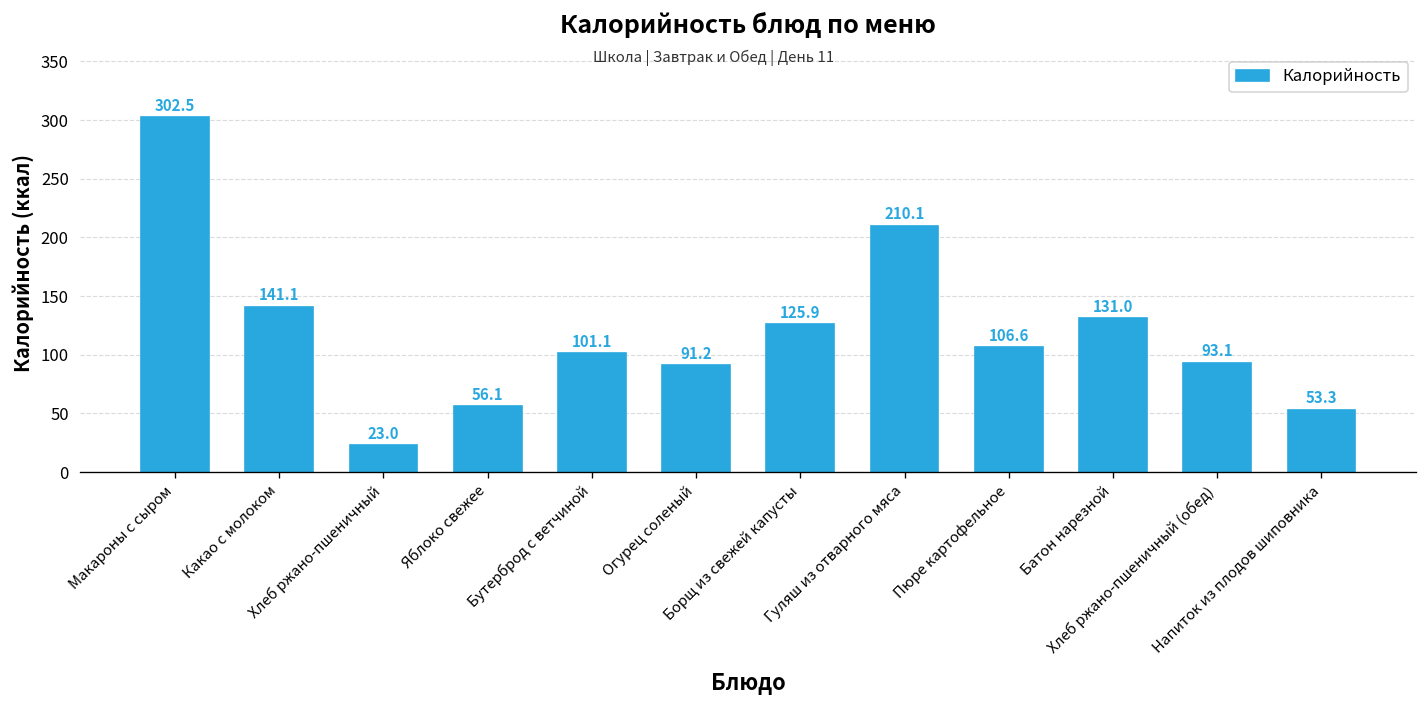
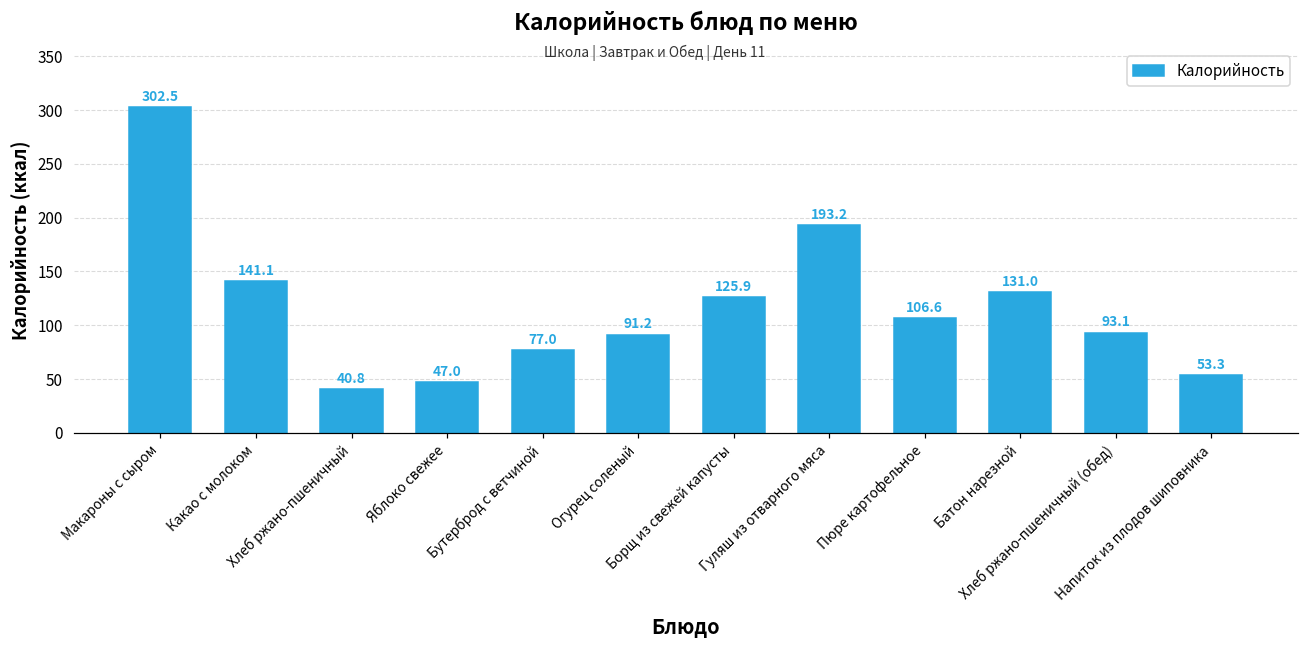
Хлеб ржано-пшеничный: 23.0 -> 40.8
Яблоко свежее: 56.1 -> 47.0
Бутерброд с ветчиной: 101.1 -> 77.0
Гуляш из отварного мяса: 210.1 -> 193.2
